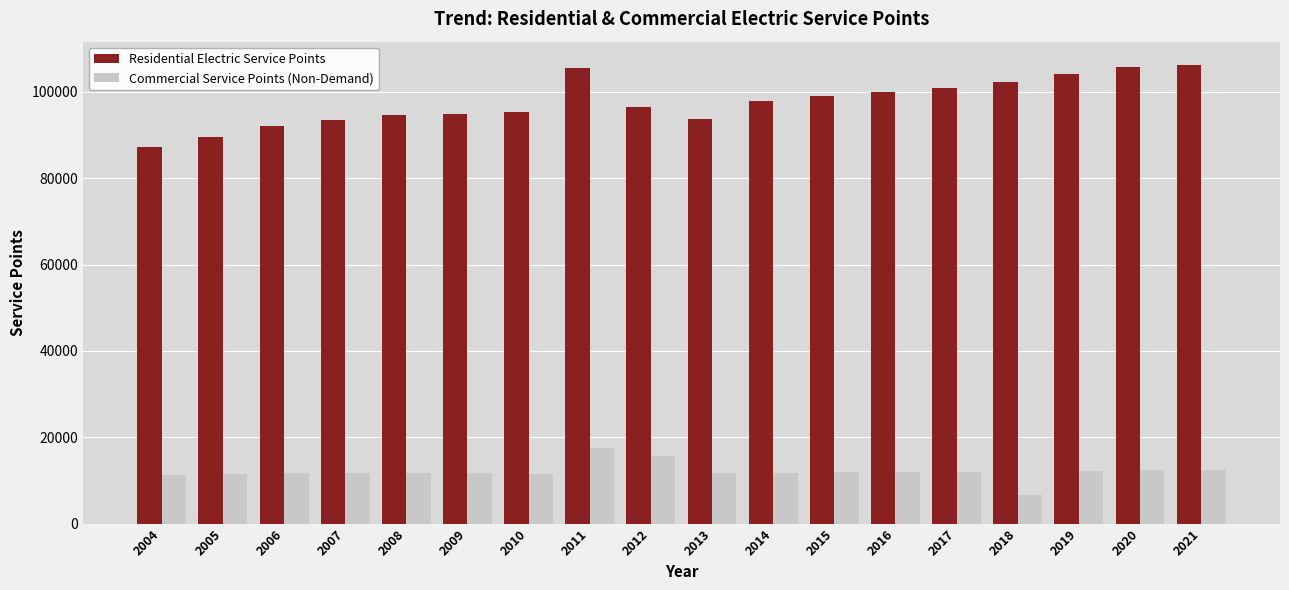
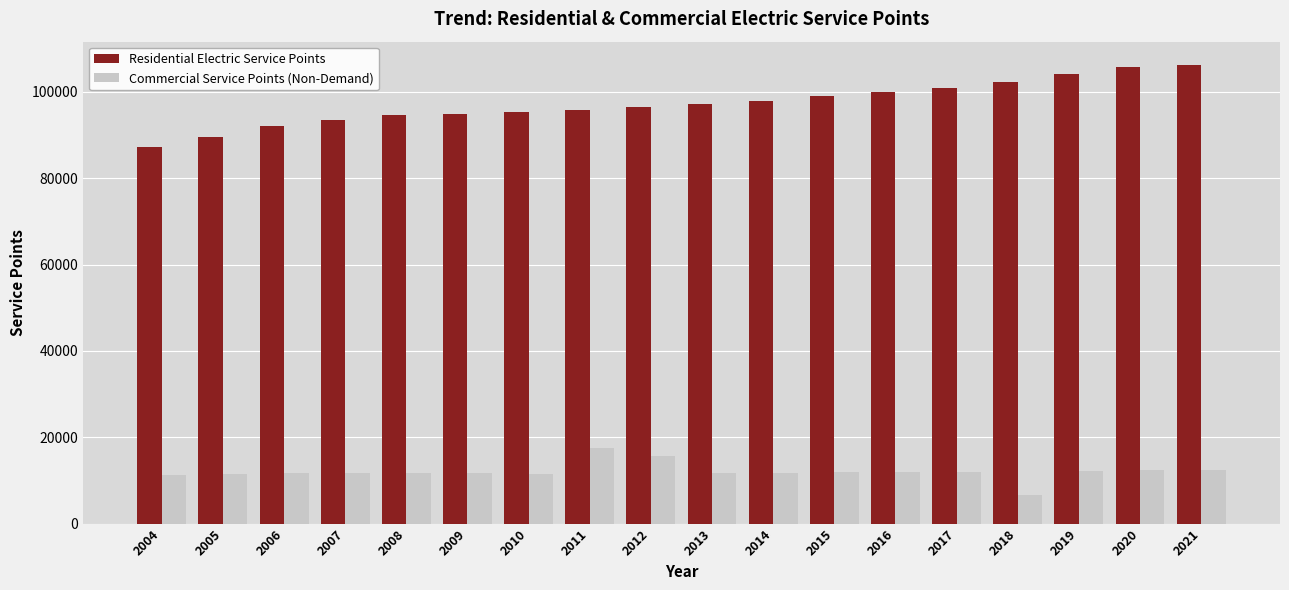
Residential Electric Service Points, 2011: 106000 -> 96000
Residential Electric Service Points, 2013: 94000 -> 97000
